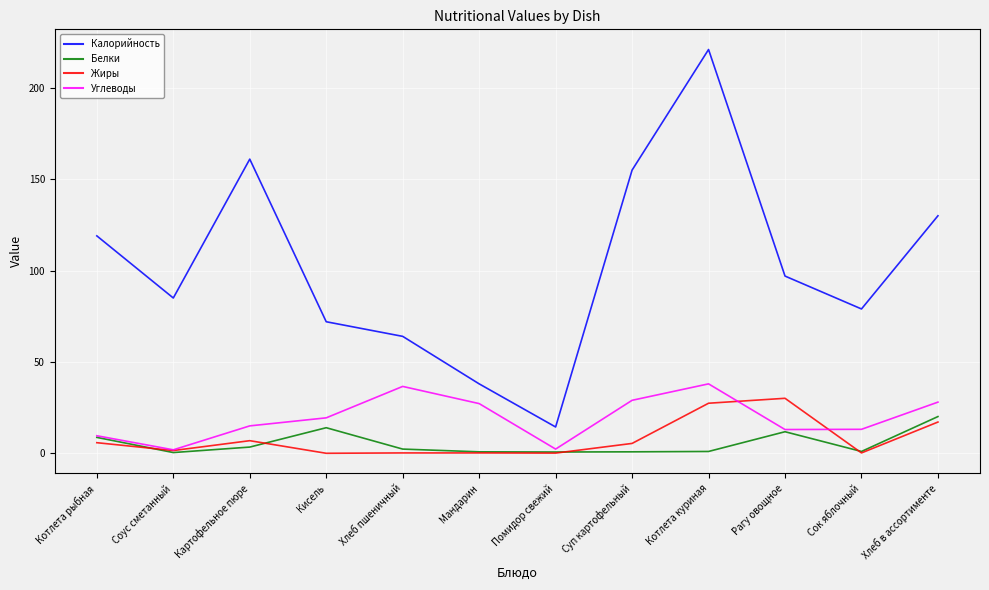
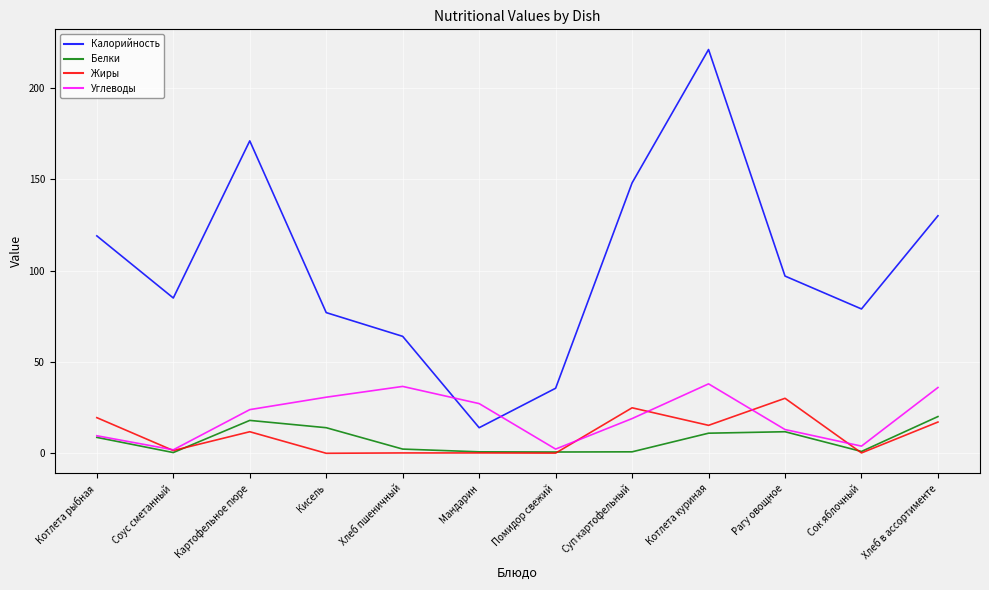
Жиры, Котлета рыбная: 6 -> 20
Калорийность, Картофельное пюре: 161 -> 171
Белки, Картофельное пюре: 3 -> 18
Жиры, Картофельное пюре: 7 -> 12
Углеводы, Картофельное пюре: 15 -> 24
Калорийность, Кисель: 72 -> 77
Углеводы, Кисель: 19 -> 31
Калорийность, Мандарин: 38 -> 14
Калорийность, Помидор свежий: 14 -> 36
Калорийность, Суп картофельный: 155 -> 148
Жиры, Суп картофельный: 5 -> 25
Углеводы, Суп картофельный: 29 -> 19
Белки, Котлета куриная: 1 -> 11
Жиры, Котлета куриная: 27 -> 15
Углеводы, Сок яблочный: 13 -> 4
Углеводы, Хлеб в ассортименте: 28 -> 36
